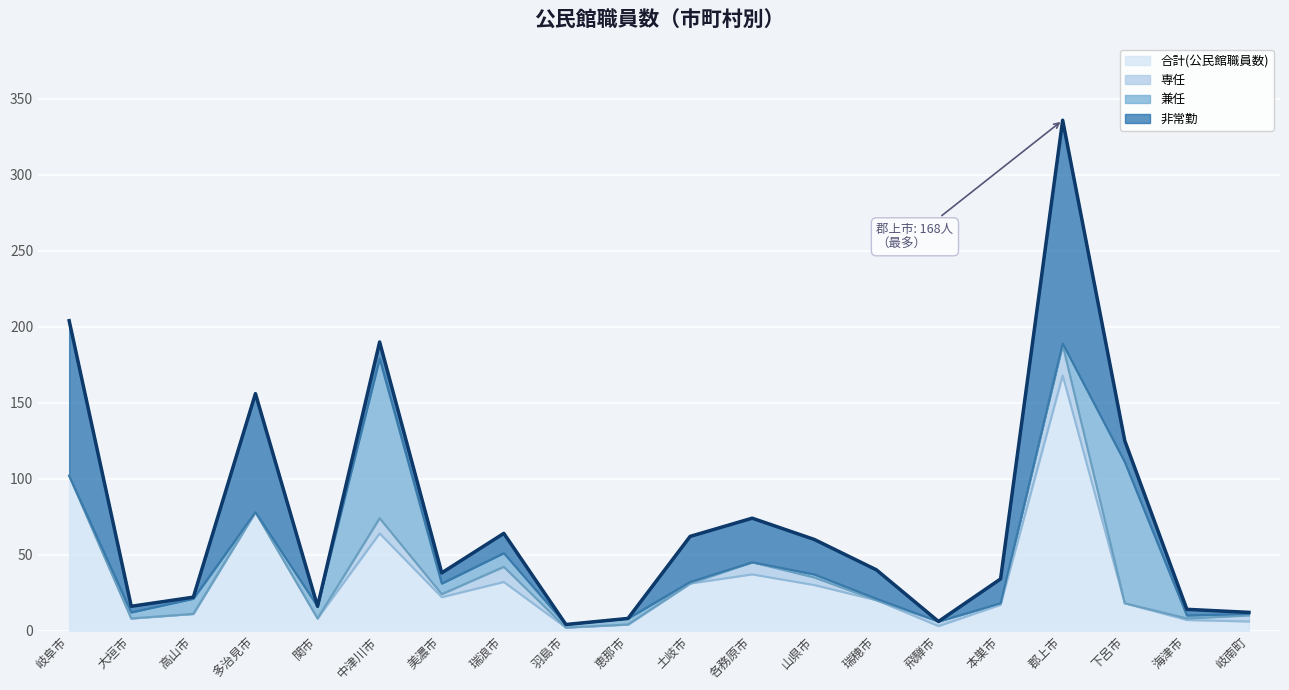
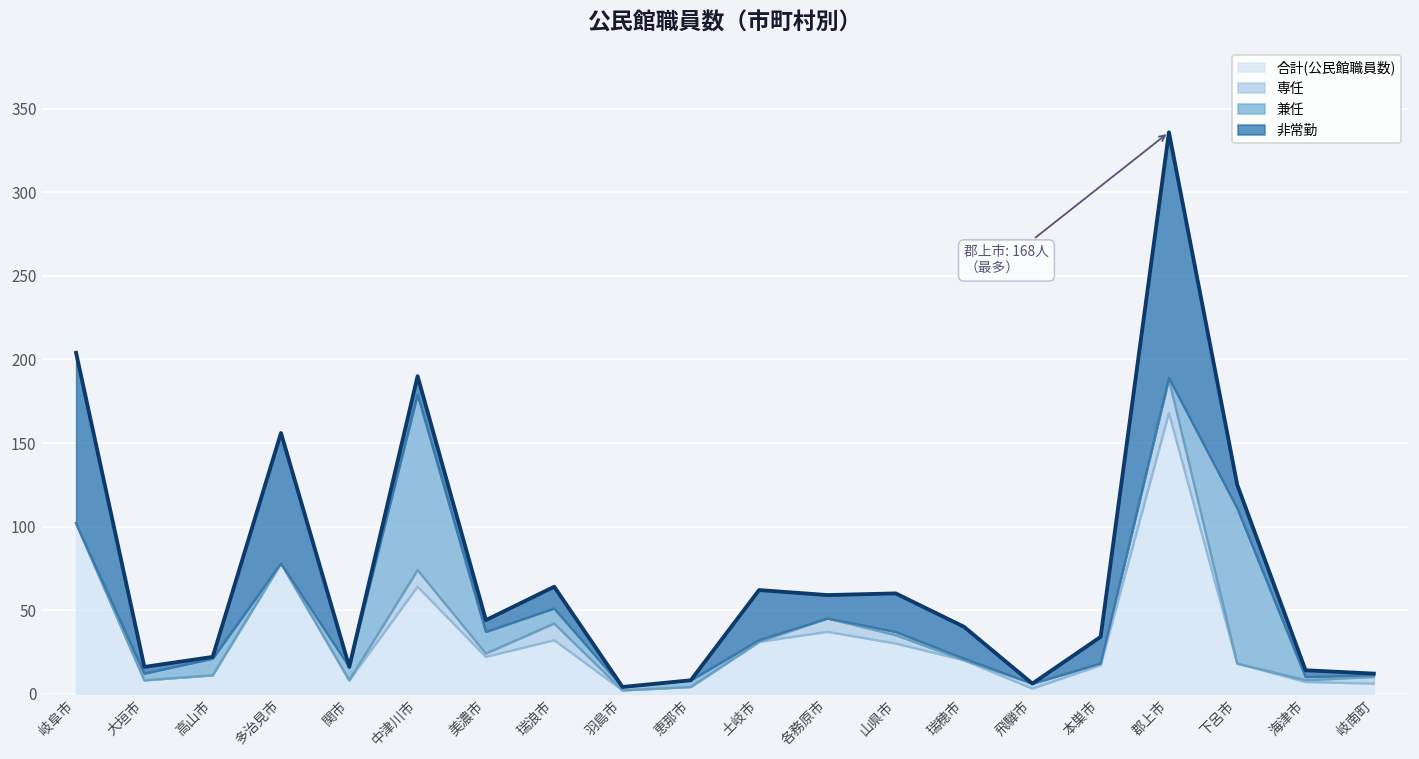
兼任, 美濃市: 7 -> 13
非常勤, 各務原市: 29 -> 14
